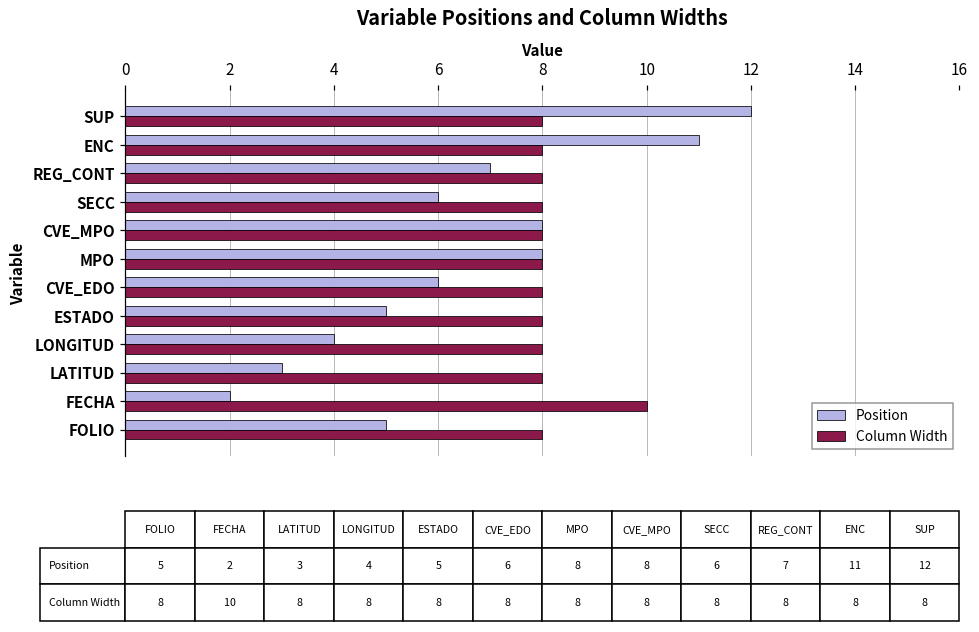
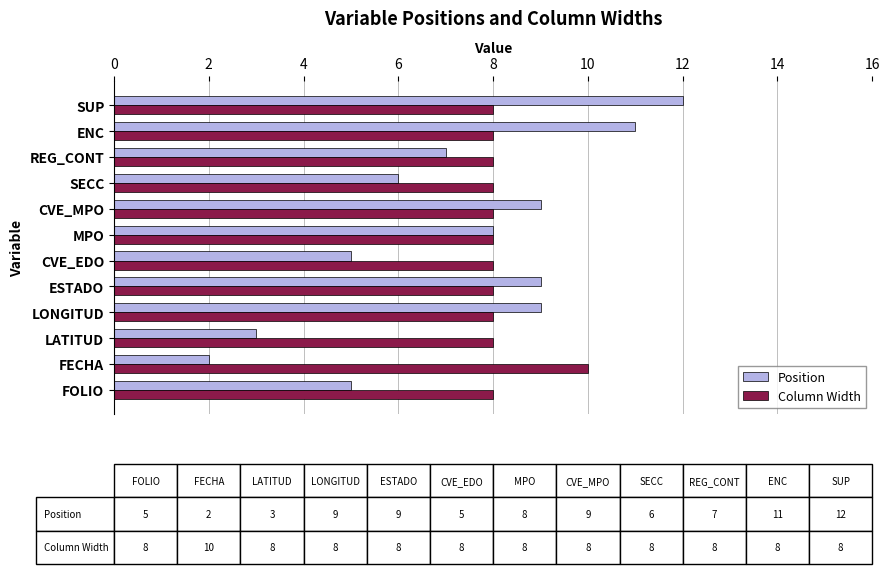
Position, CVE_MPO: 8 -> 9
Position, CVE_EDO: 6 -> 5
Position, ESTADO: 5 -> 9
Position, LONGITUD: 4 -> 9
